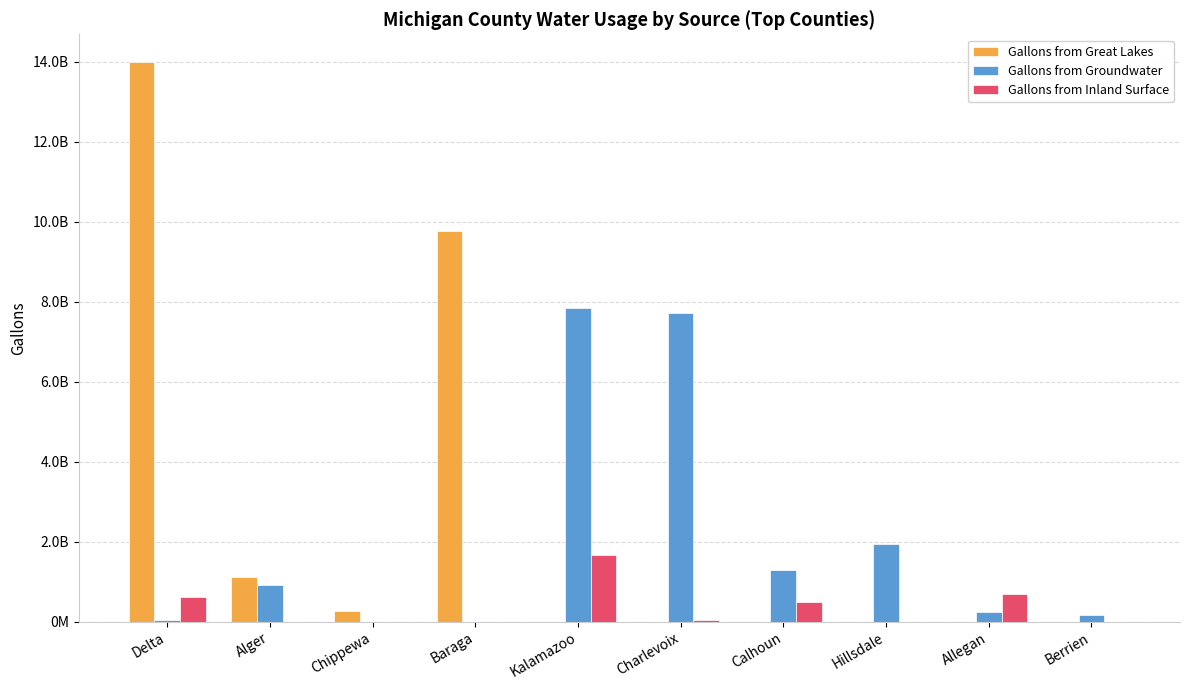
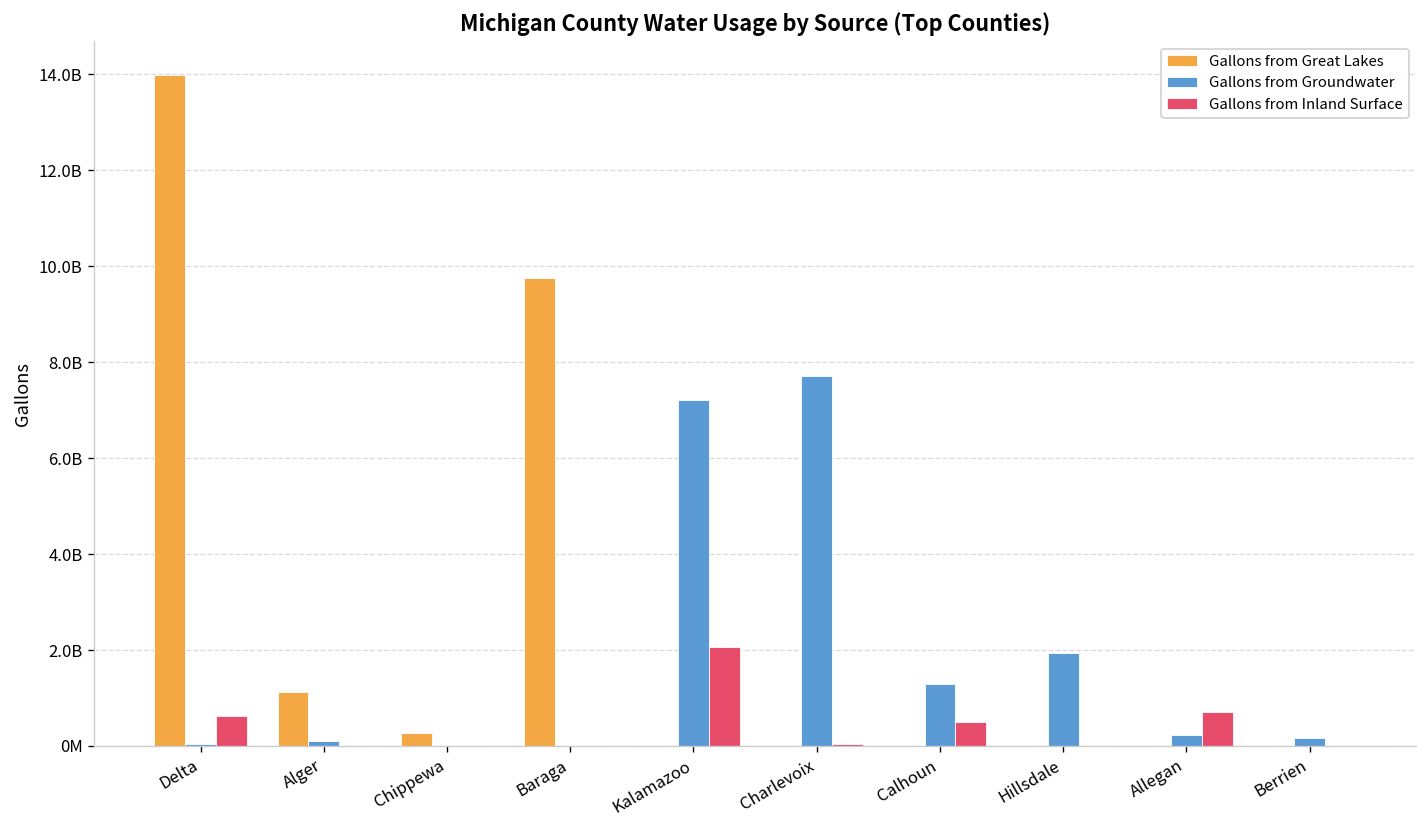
Gallons from Groundwater, Alger: 900000000 -> 100000000
Gallons from Groundwater, Kalamazoo: 7800000000 -> 7200000000
Gallons from Inland Surface, Kalamazoo: 1700000000 -> 2100000000
